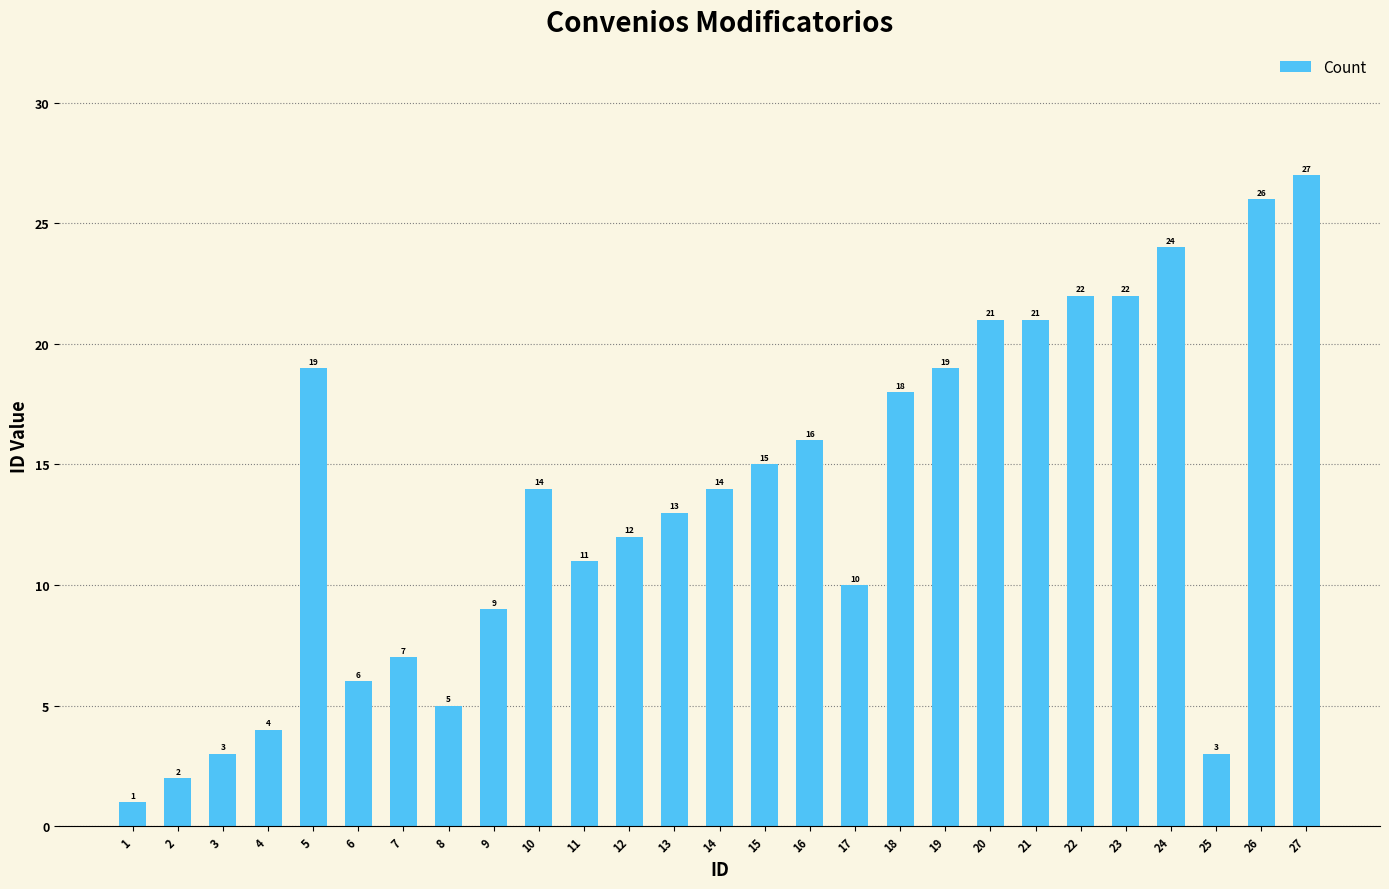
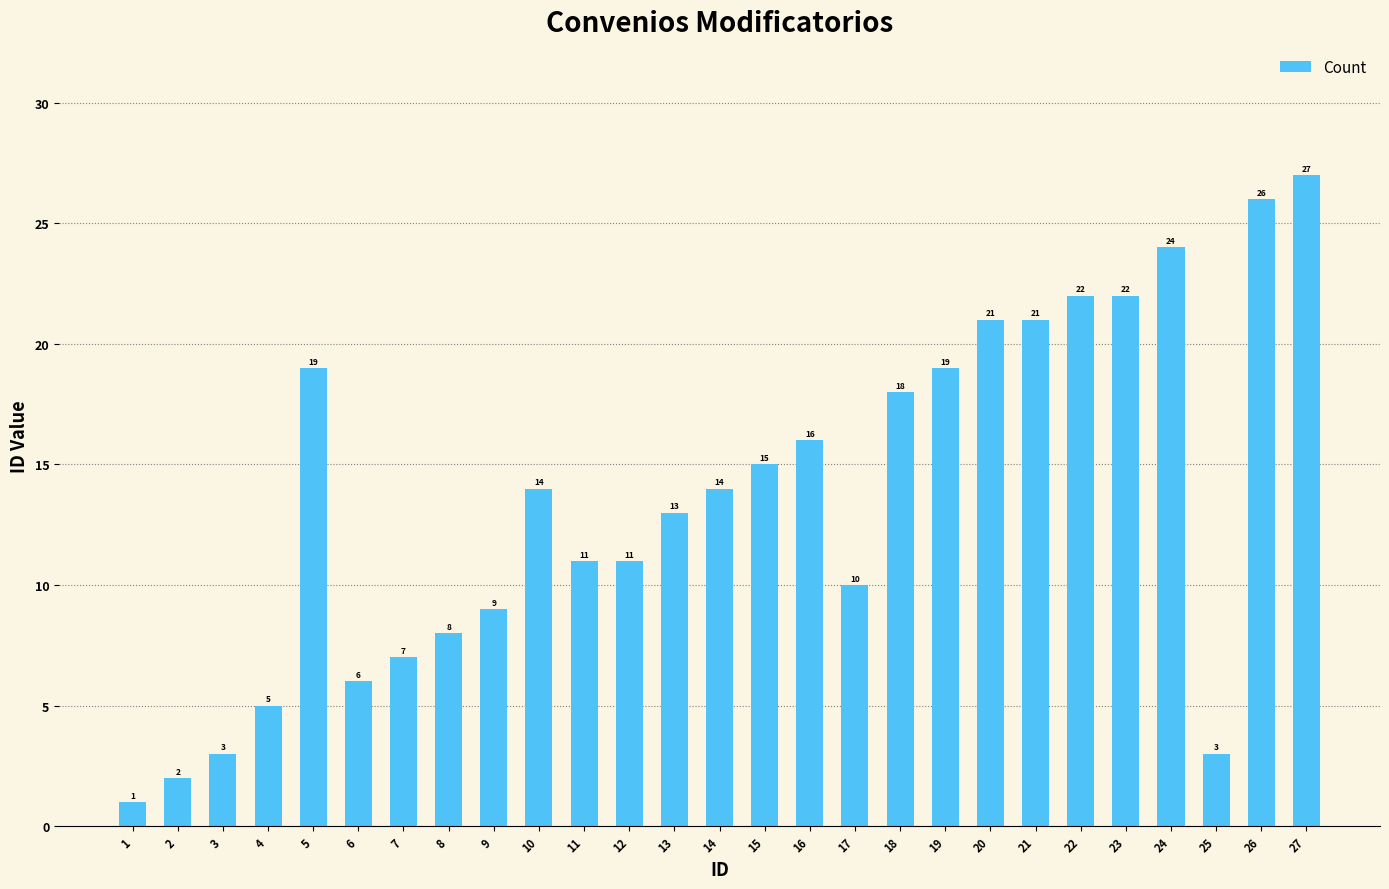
4: 4 -> 5
8: 5 -> 8
12: 12 -> 11
